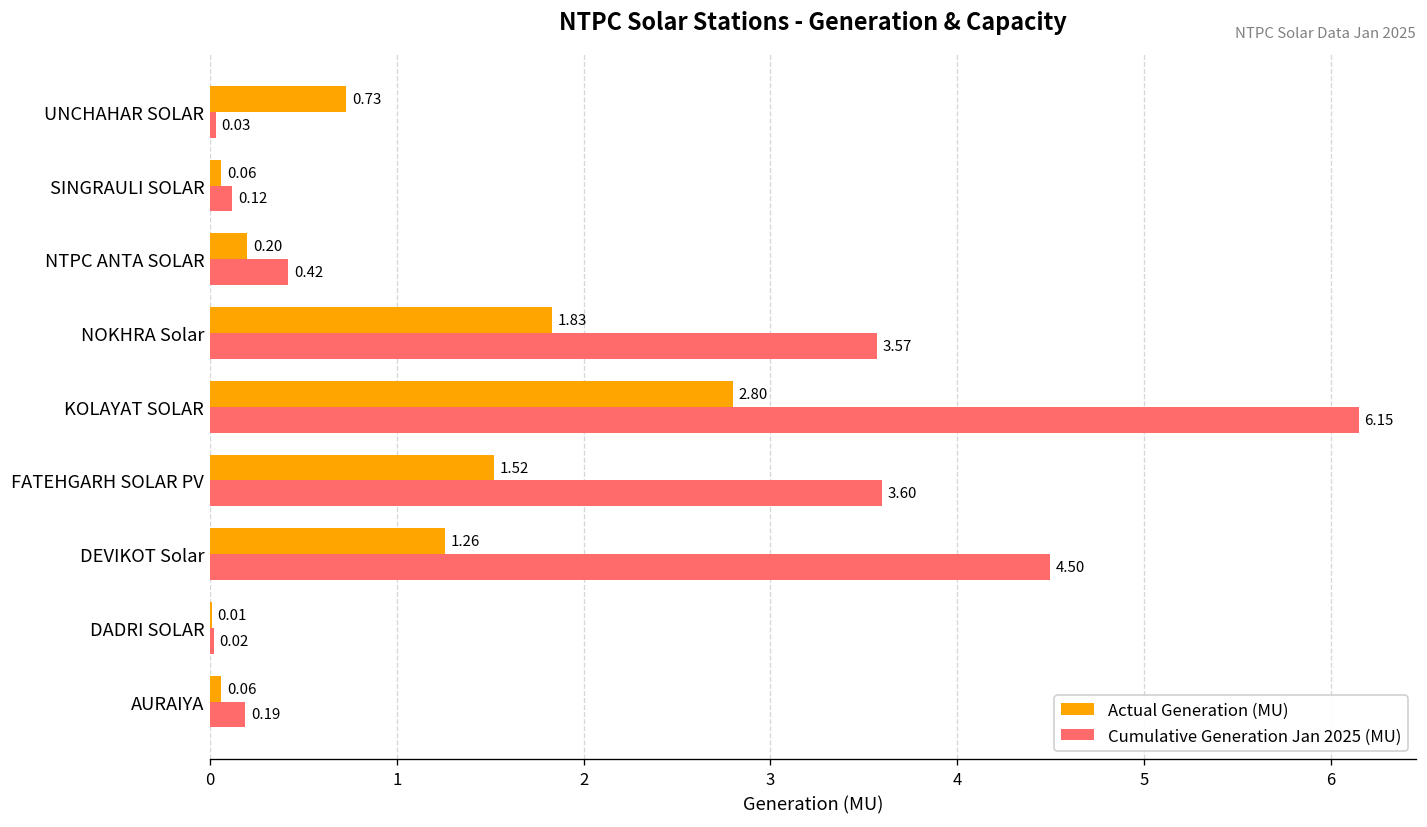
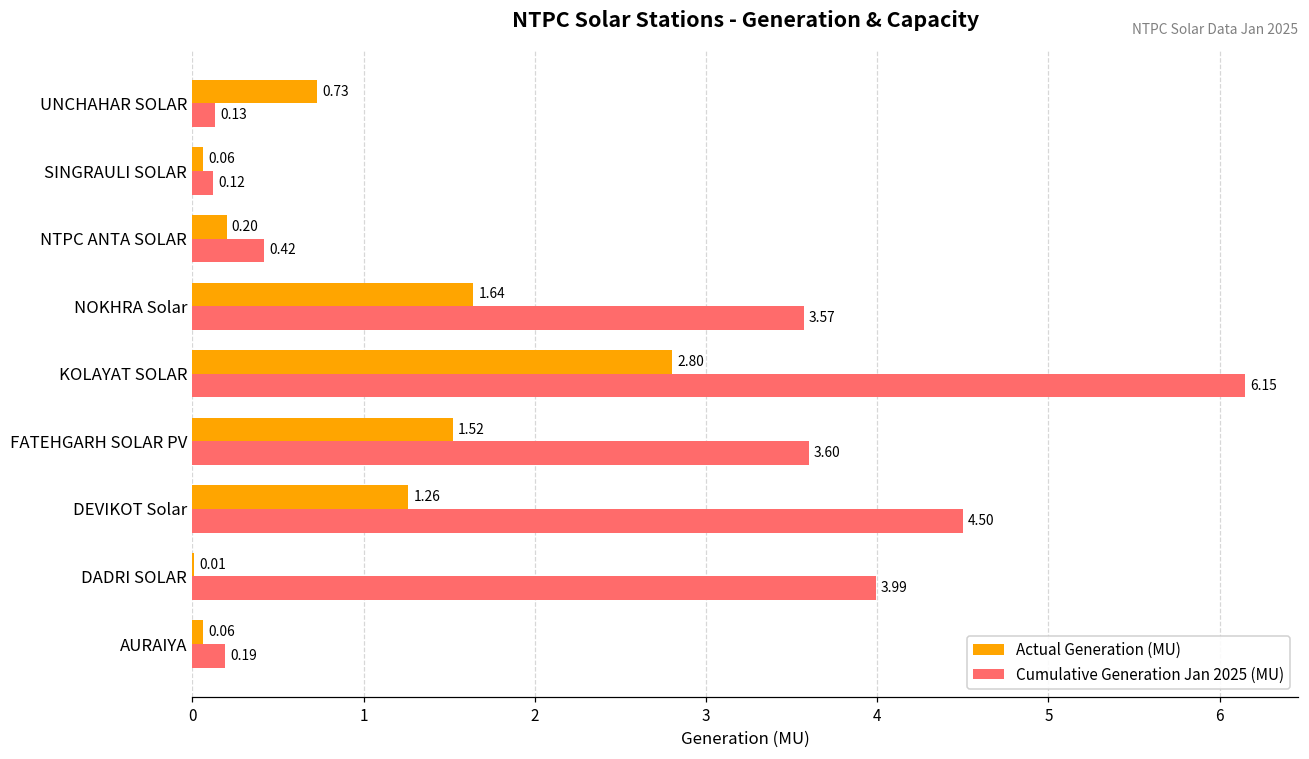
Cumulative Generation Jan 2025 (MU), UNCHAHAR SOLAR: 0.03 -> 0.13
Actual Generation (MU), NOKHRA Solar: 1.83 -> 1.64
Cumulative Generation Jan 2025 (MU), DADRI SOLAR: 0.02 -> 3.99
